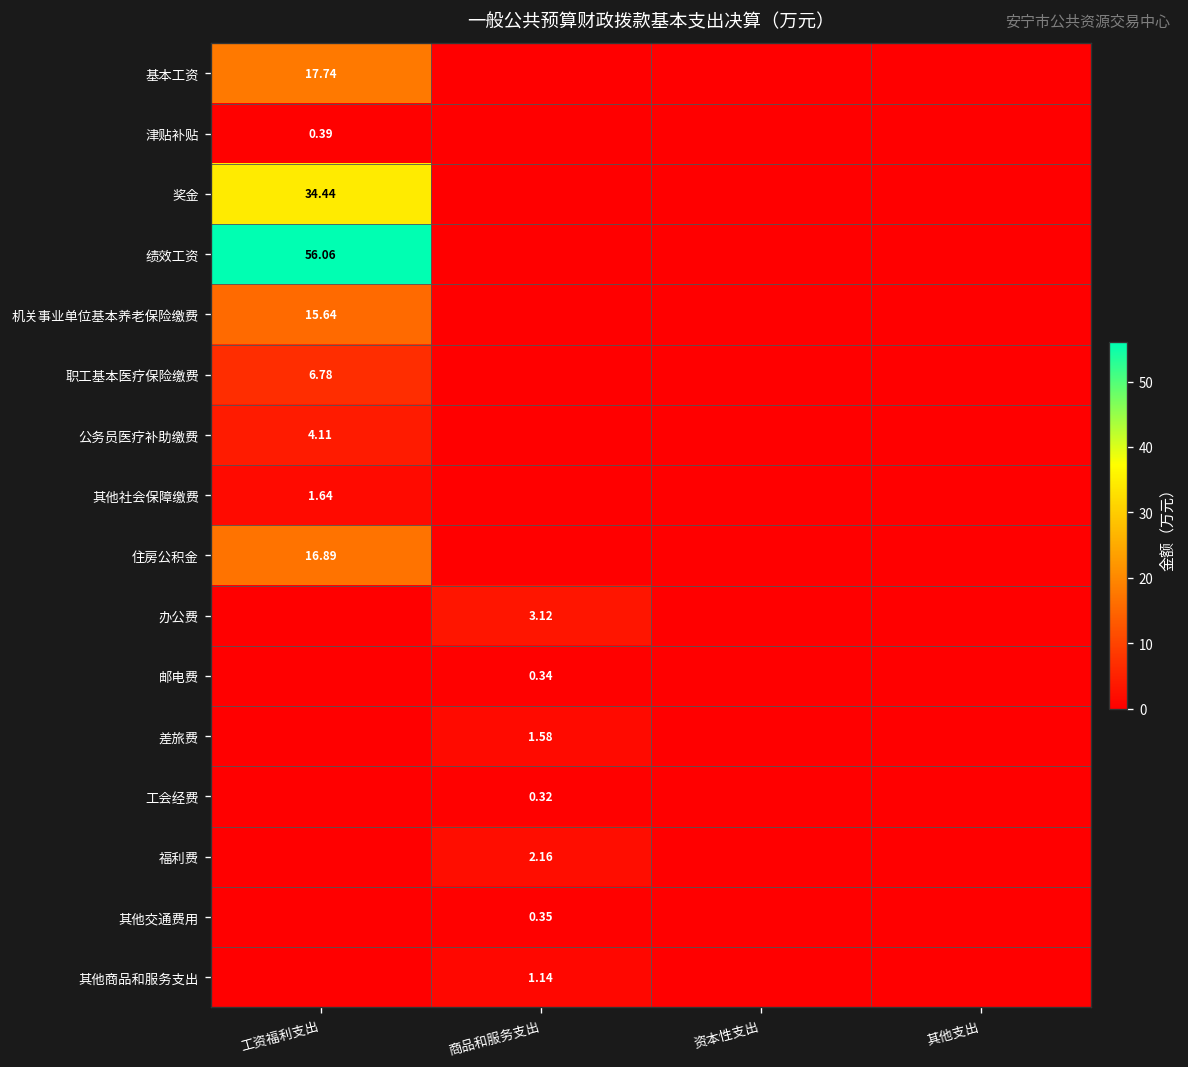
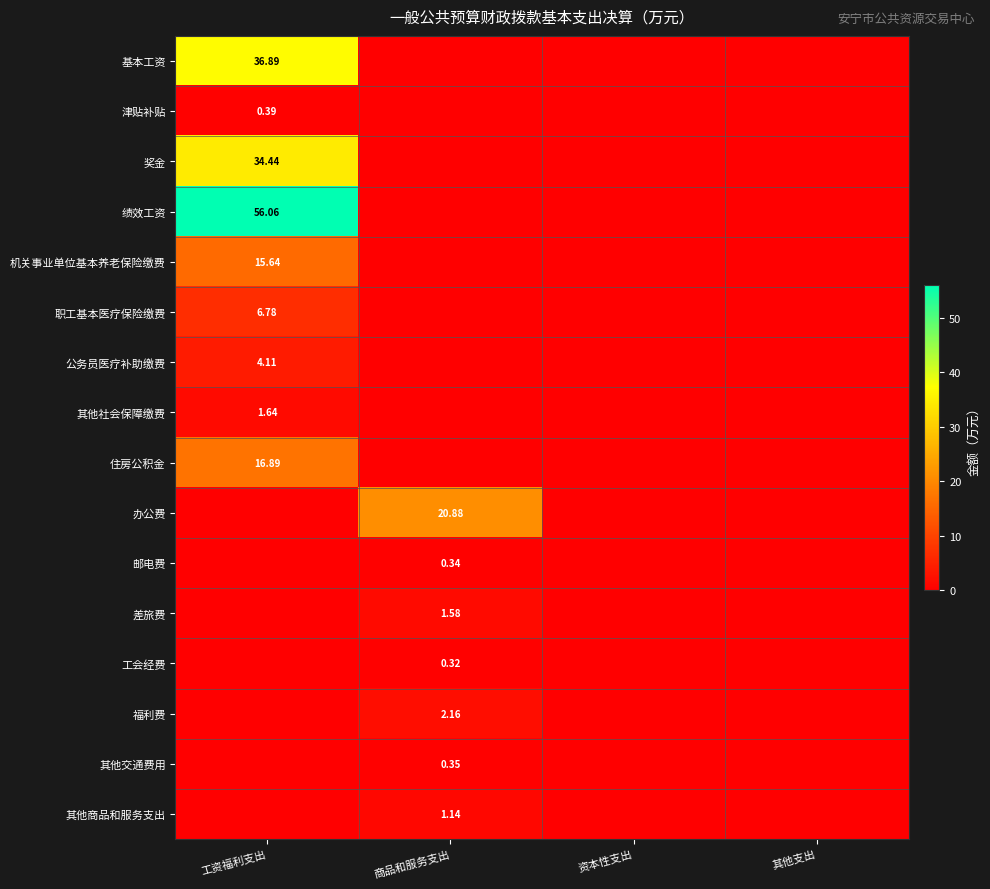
基本工资, 工资福利支出: 17.74 -> 36.89
办公费, 商品和服务支出: 3.12 -> 20.88
